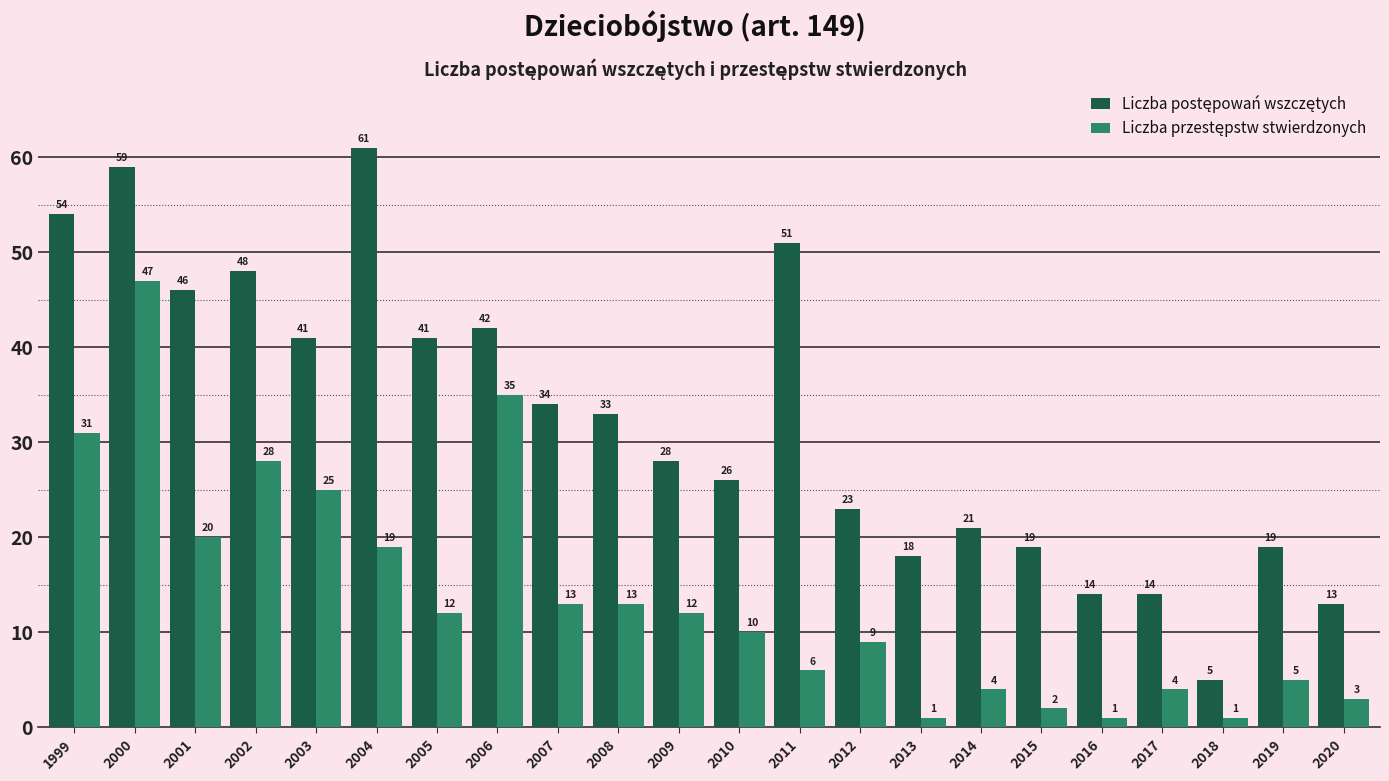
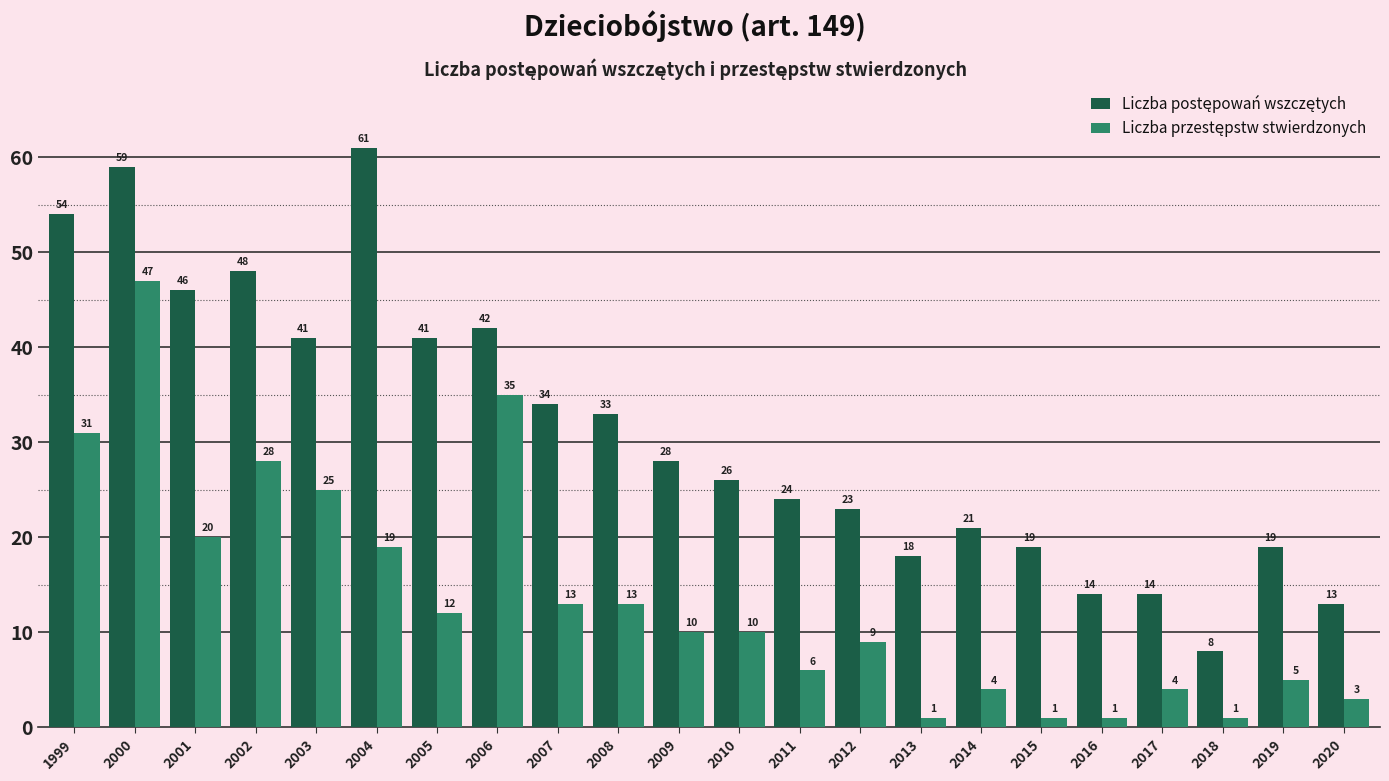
Liczba przestępstw stwierdzonych, 2009: 12 -> 10
Liczba postępowań wszczętych, 2011: 51 -> 24
Liczba przestępstw stwierdzonych, 2015: 2 -> 1
Liczba postępowań wszczętych, 2018: 5 -> 8
